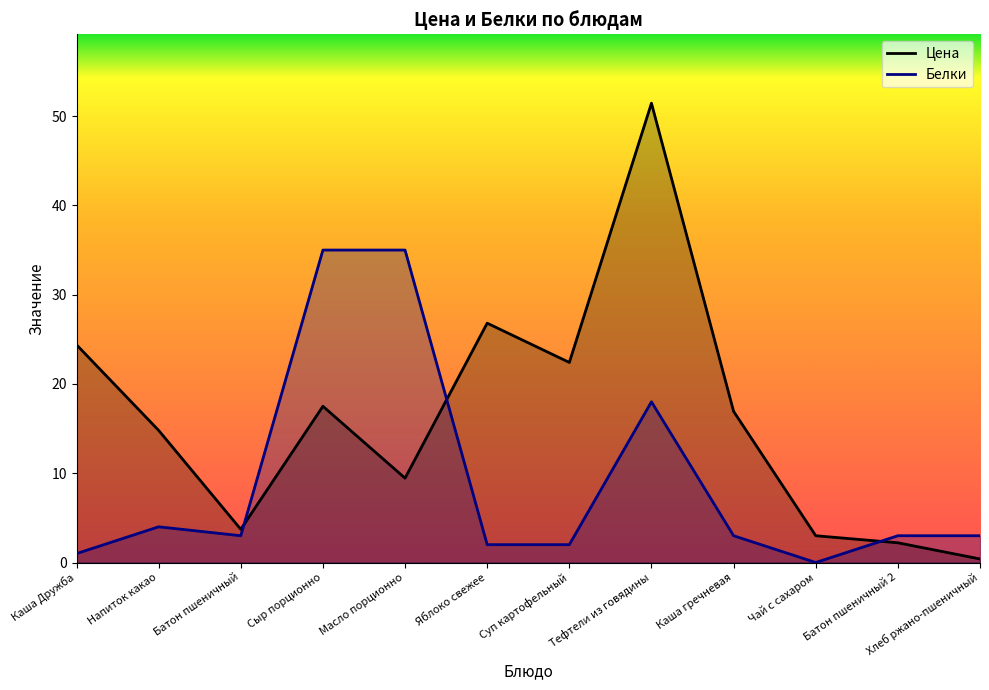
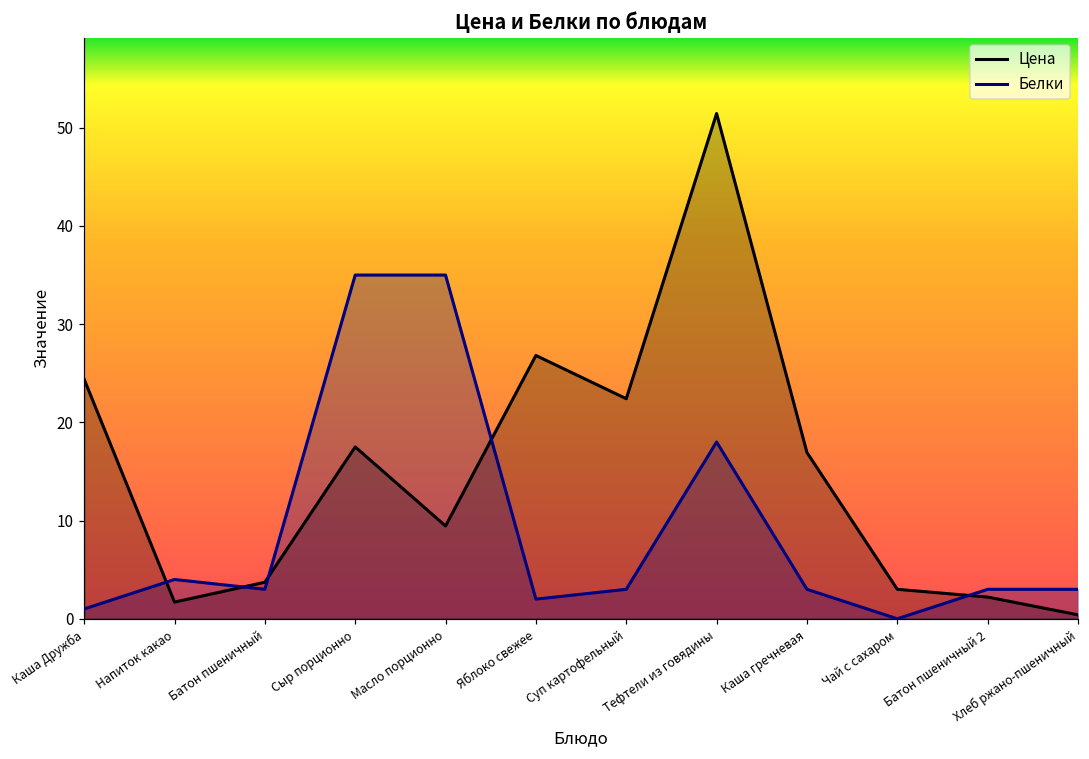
Цена, Напиток какао: 15 -> 2
Белки, Суп картофельный: 2 -> 3
